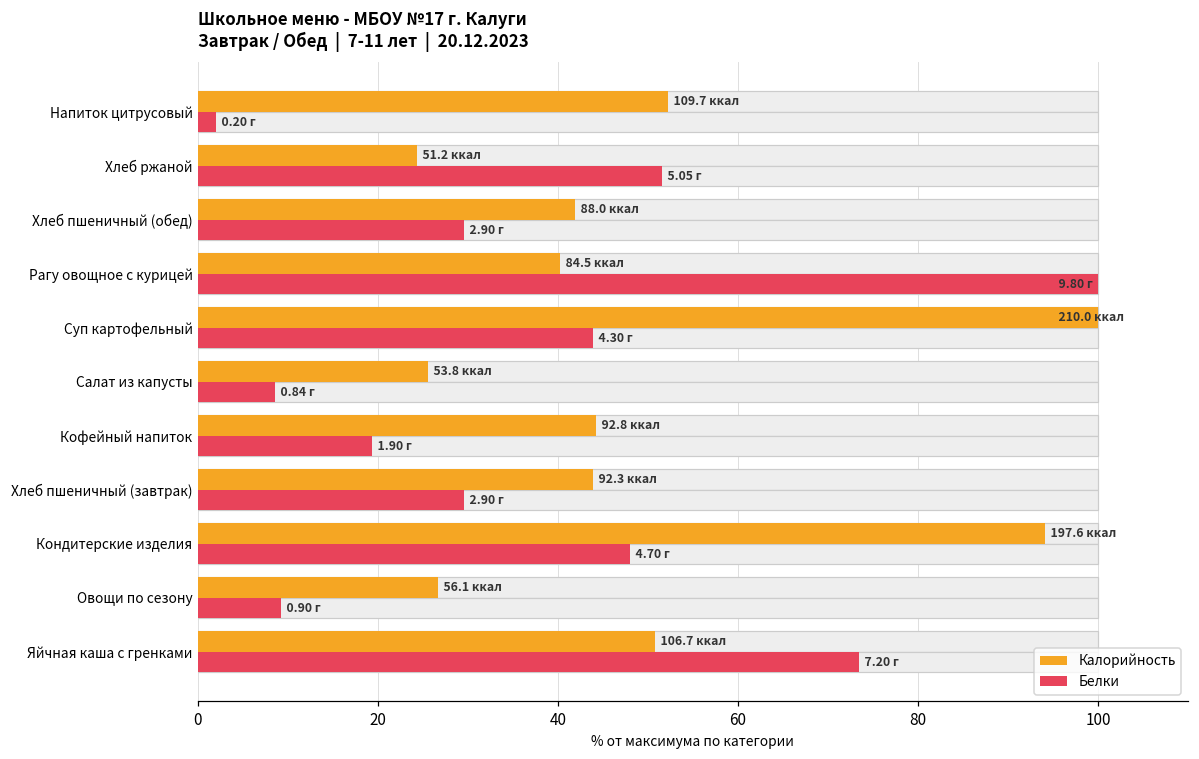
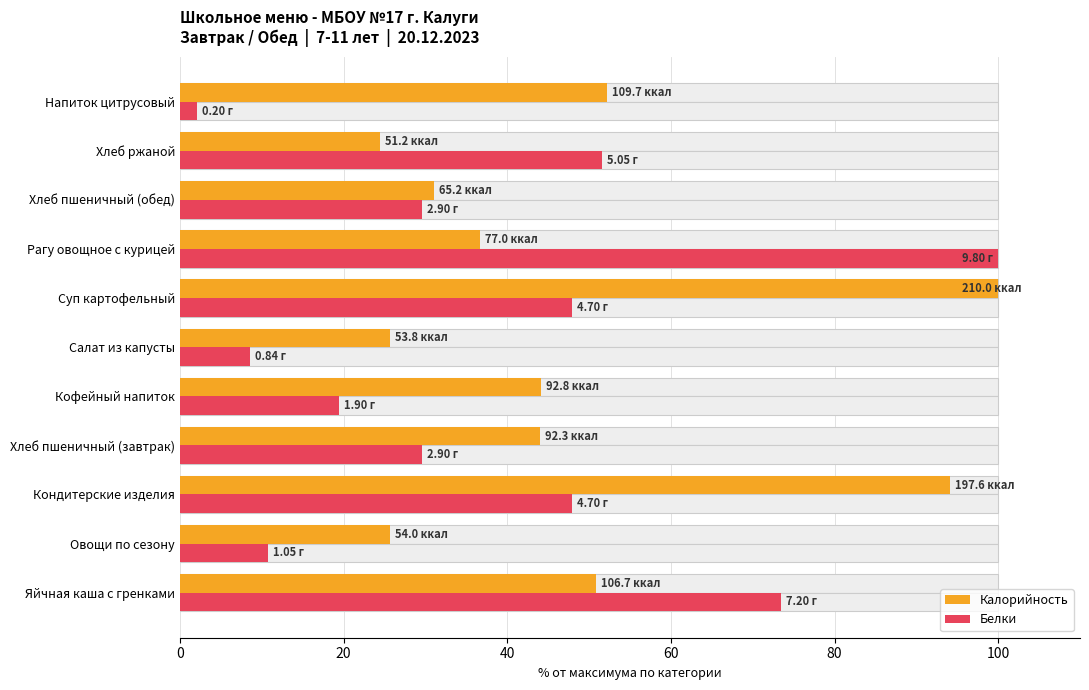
Калорийность, Хлеб пшеничный (обед): 88.0 -> 65.2
Калорийность, Рагу овощное с курицей: 84.5 -> 77.0
Белки, Суп картофельный: 4.30 -> 4.70
Калорийность, Овощи по сезону: 56.1 -> 54.0
Белки, Овощи по сезону: 0.90 -> 1.05
